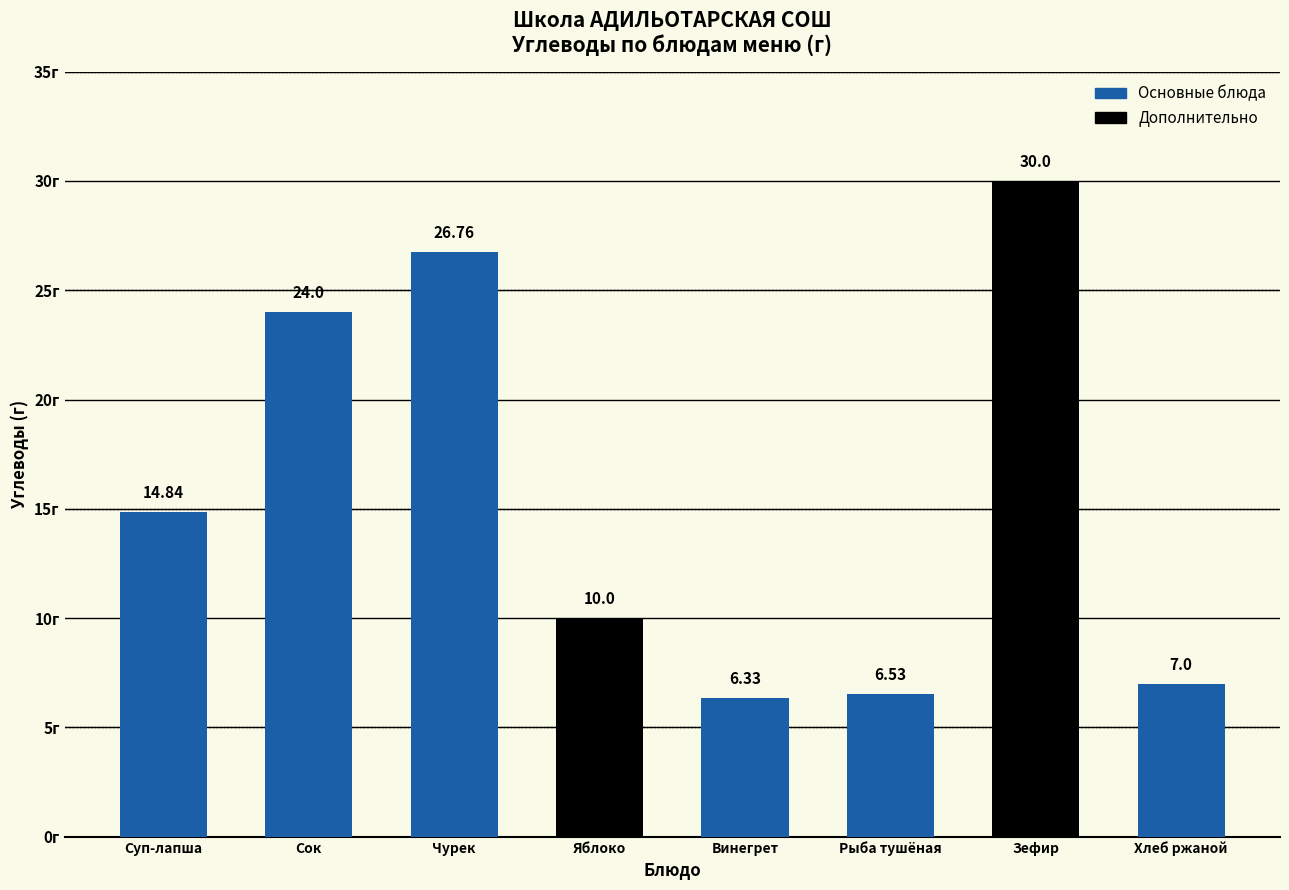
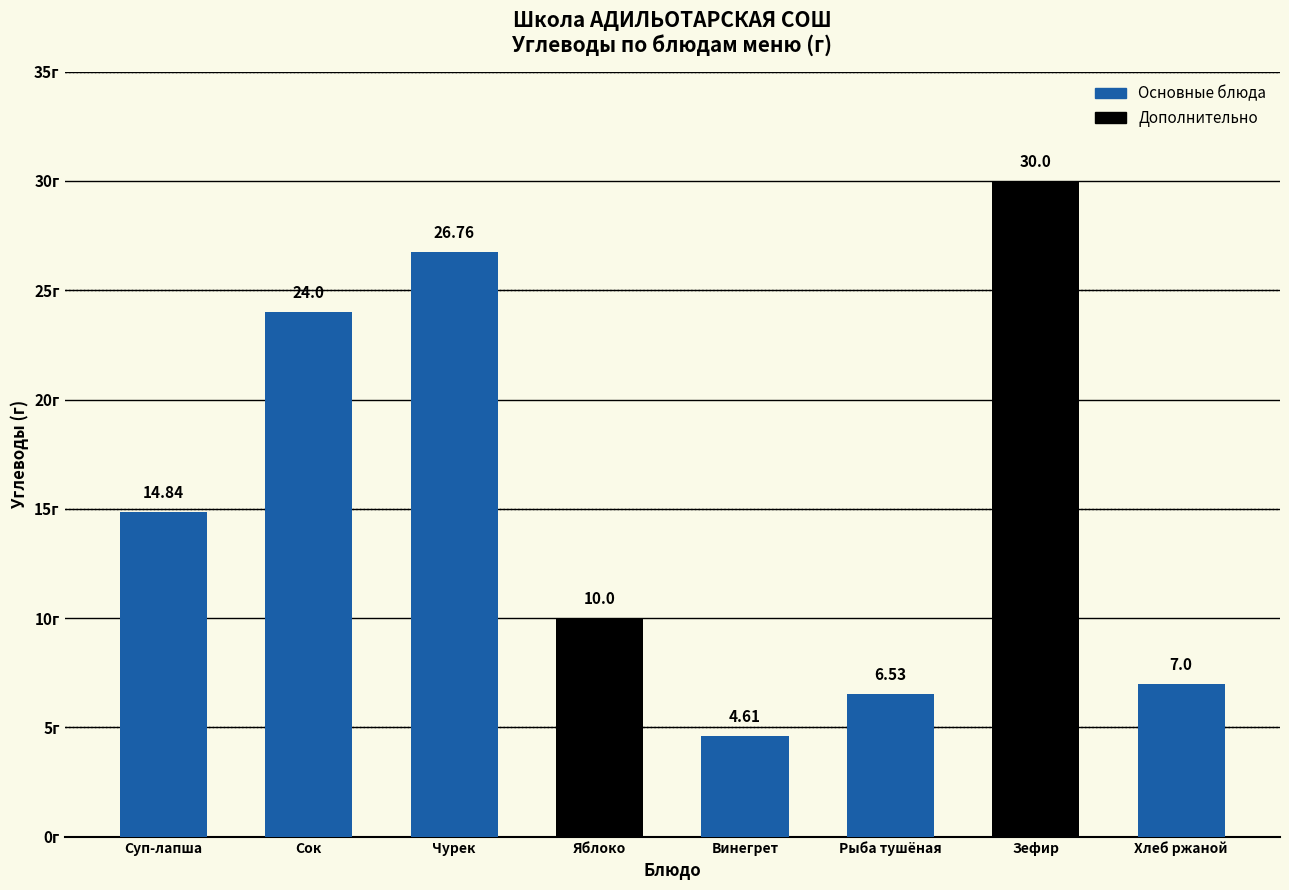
Винегрет: 6.33 -> 4.61
